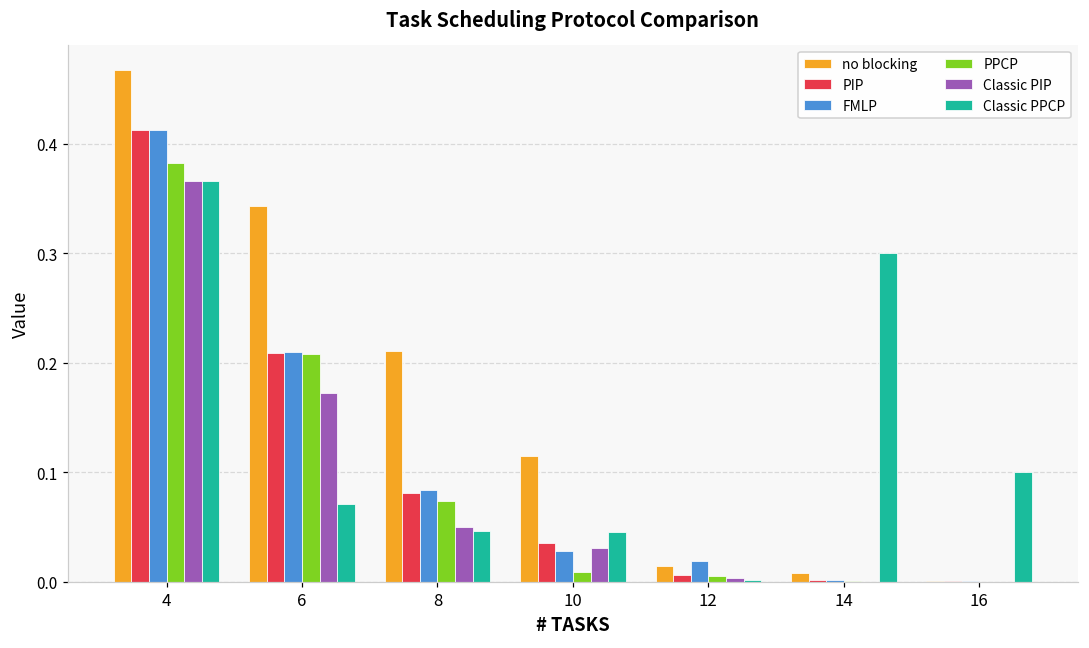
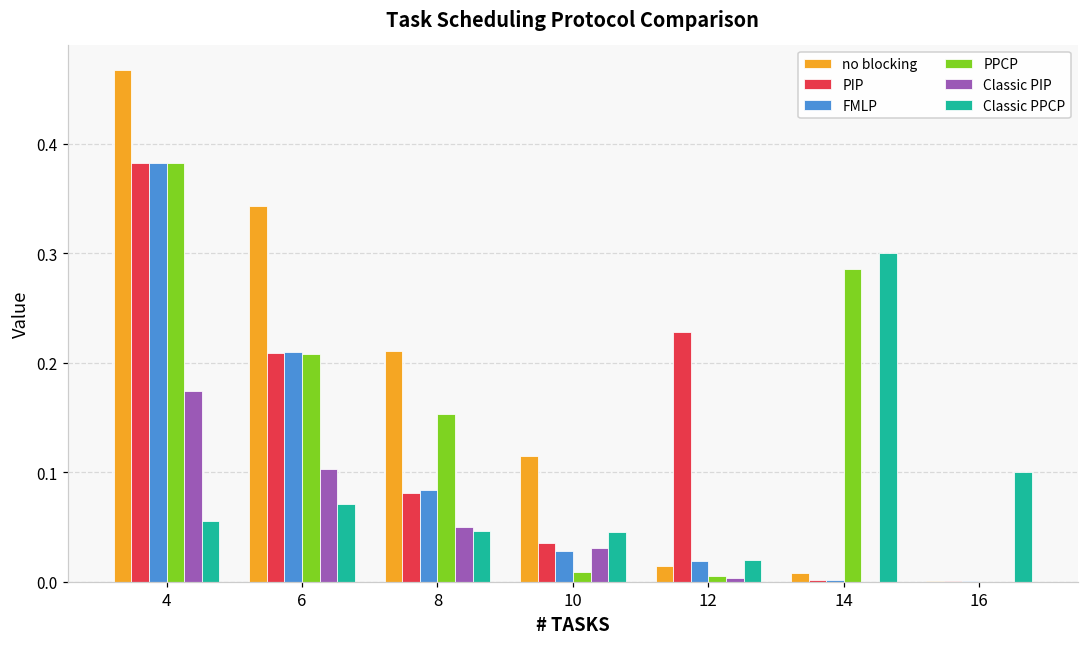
PIP, 4: 0.41 -> 0.38
FMLP, 4: 0.41 -> 0.38
Classic PIP, 4: 0.37 -> 0.17
Classic PPCP, 4: 0.37 -> 0.06
Classic PIP, 6: 0.17 -> 0.10
PPCP, 8: 0.07 -> 0.15
PIP, 12: 0.01 -> 0.23
Classic PPCP, 12: 0.00 -> 0.02
PPCP, 14: 0.00 -> 0.29
